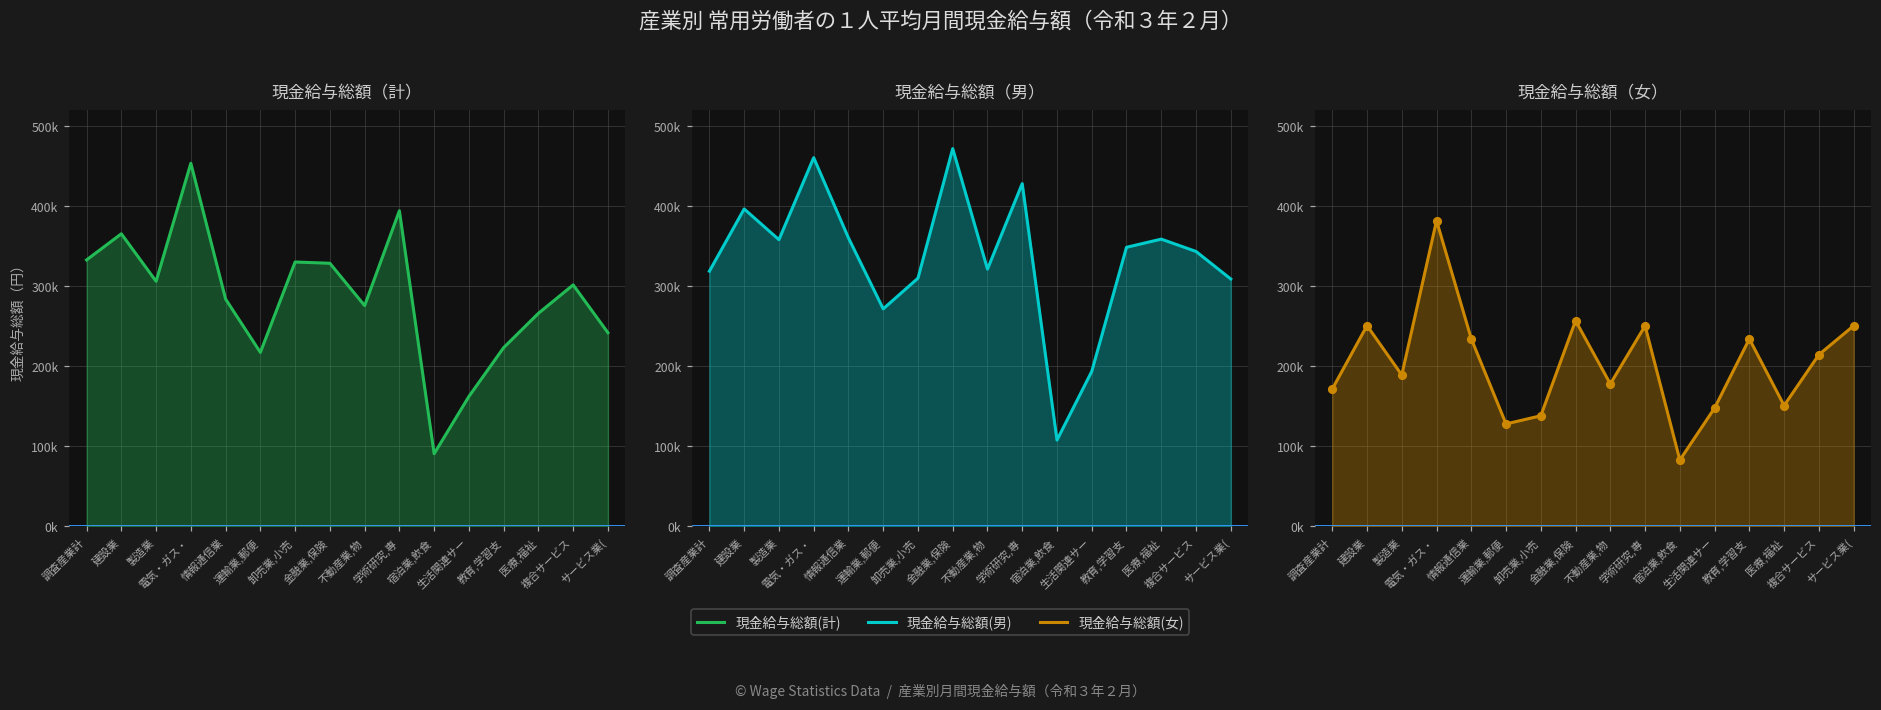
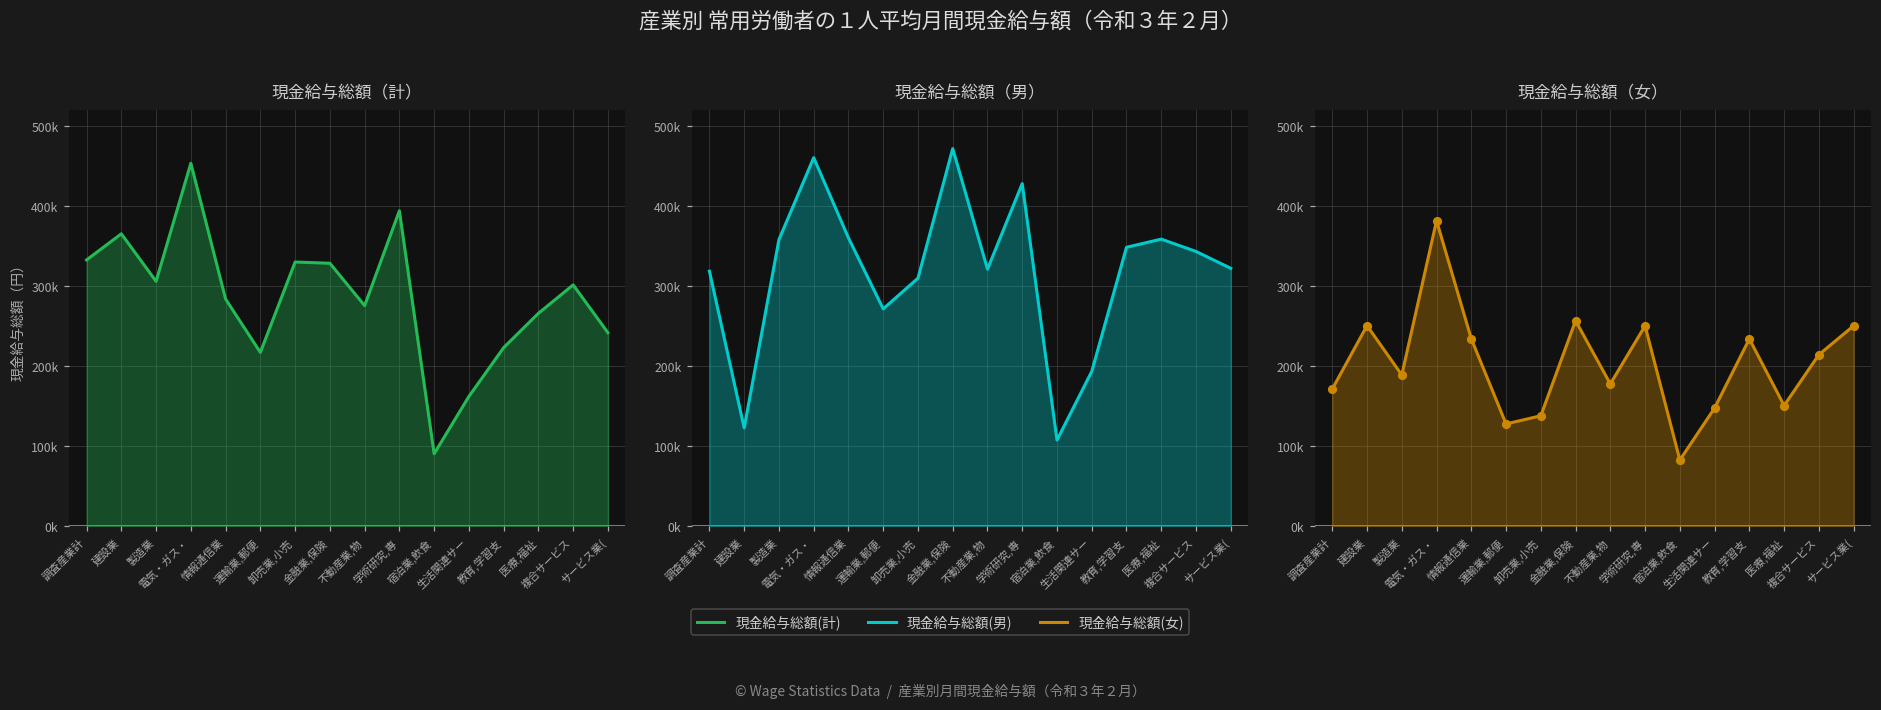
現金給与総額（男）, 建設業: 400000 -> 120000
現金給与総額（男）, サービス業(: 310000 -> 320000
